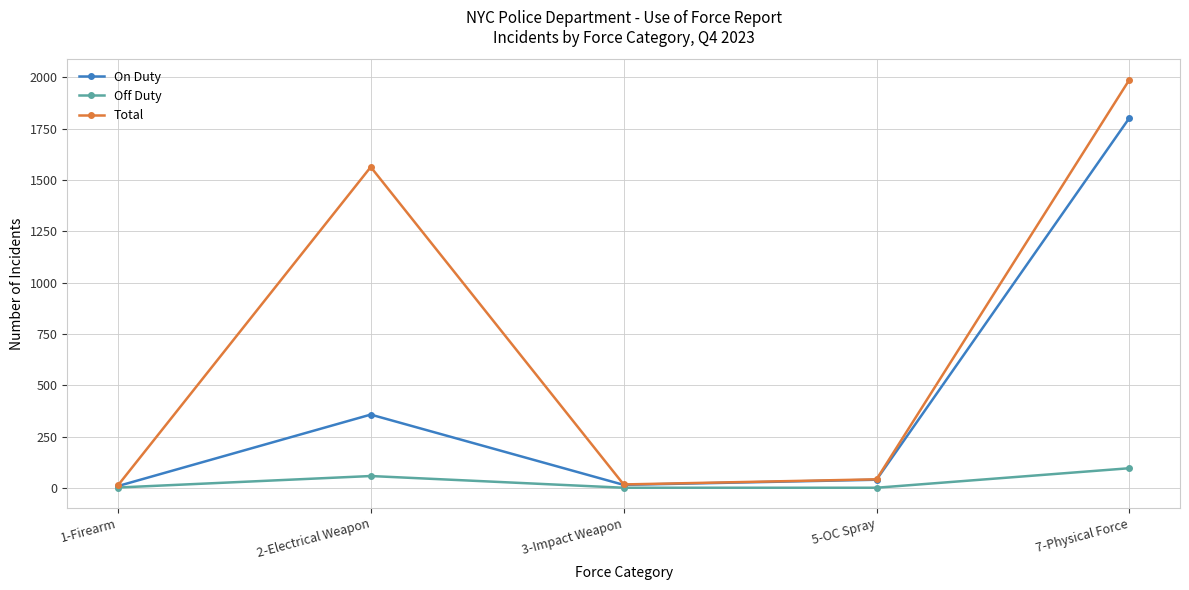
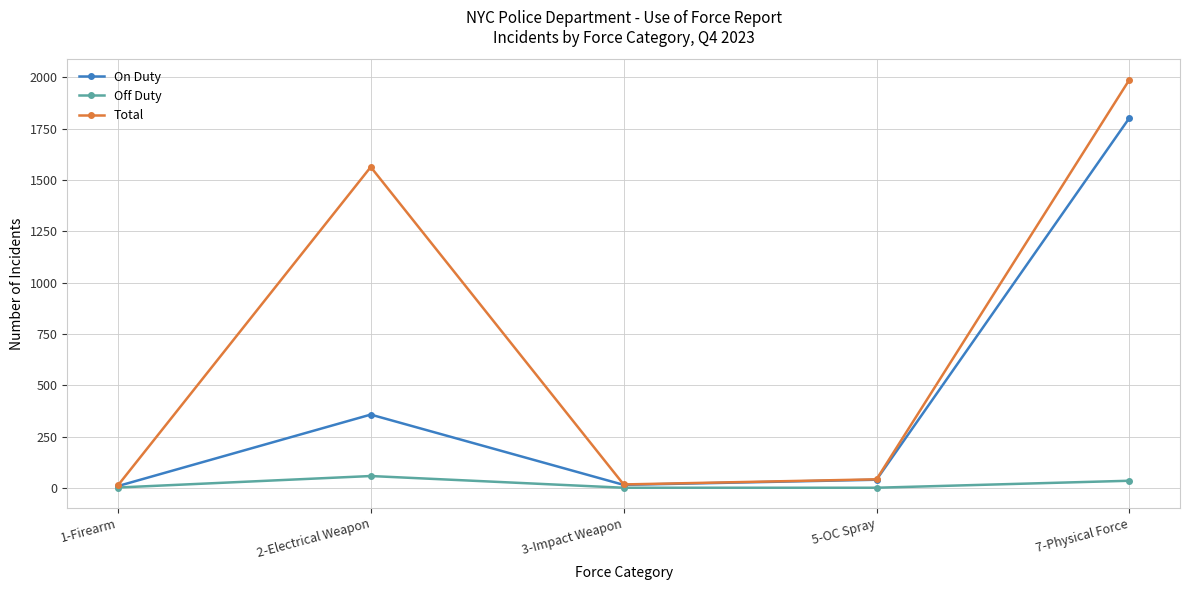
Off Duty, 7-Physical Force: 100 -> 40
